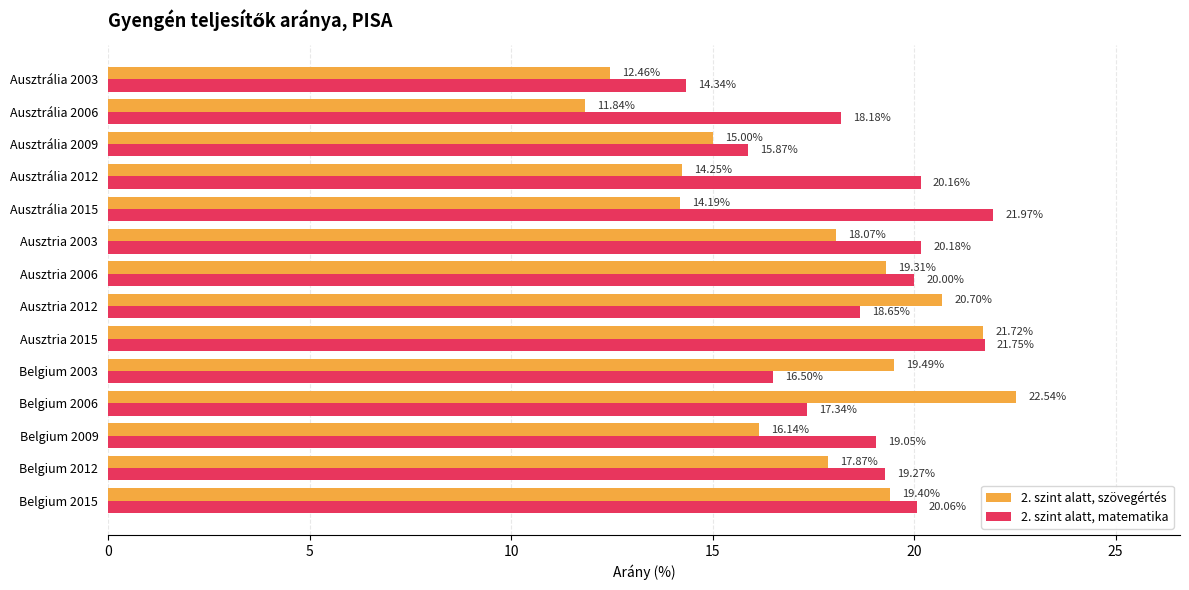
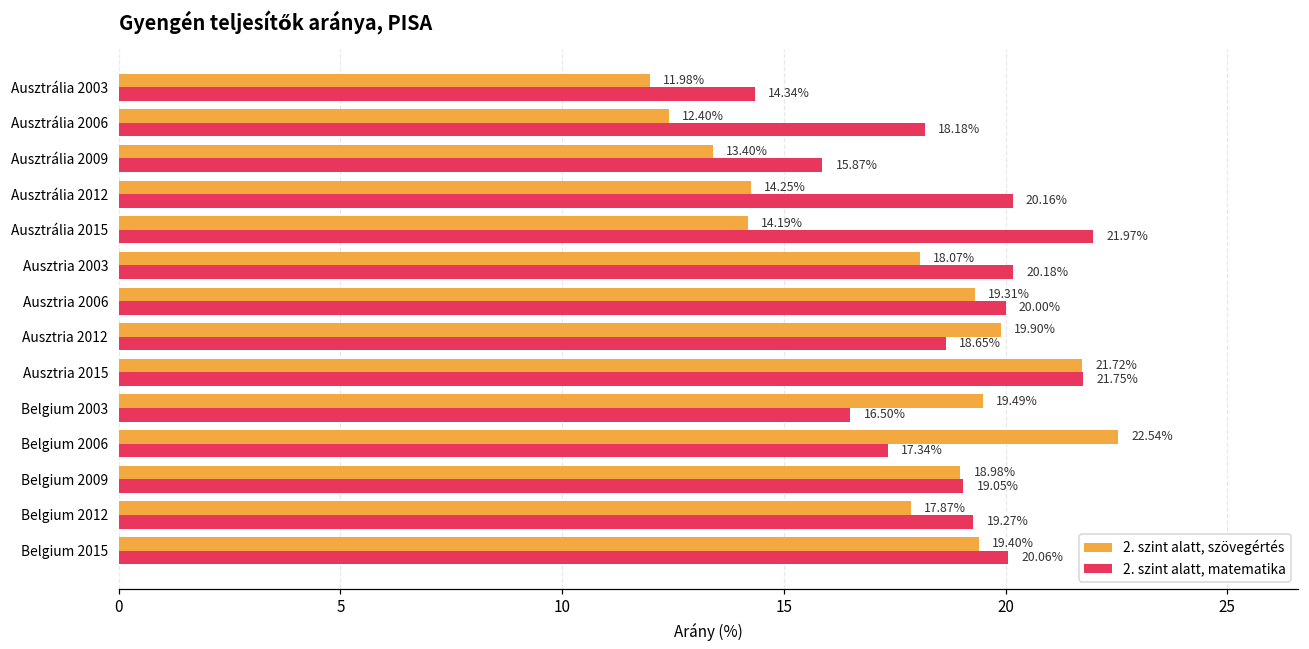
2. szint alatt, szövegértés, Ausztrália 2003: 12.46% -> 11.98%
2. szint alatt, szövegértés, Ausztrália 2006: 11.84% -> 12.40%
2. szint alatt, szövegértés, Ausztrália 2009: 15.00% -> 13.40%
2. szint alatt, szövegértés, Ausztria 2012: 20.70% -> 19.90%
2. szint alatt, szövegértés, Belgium 2009: 16.14% -> 18.98%
